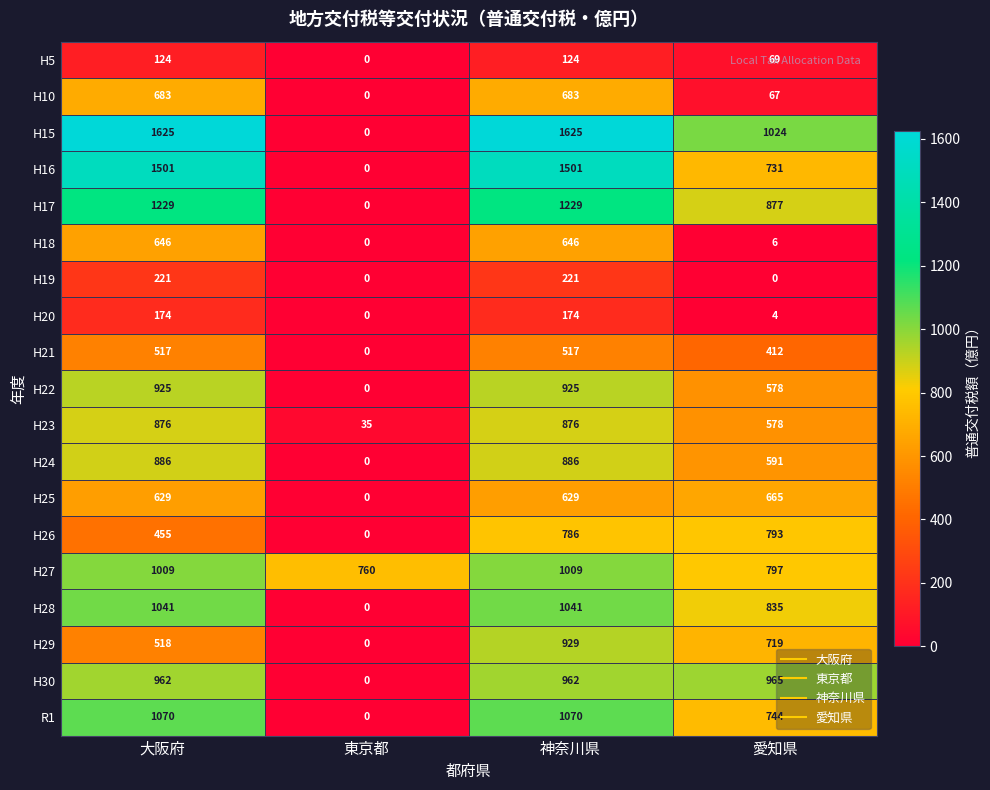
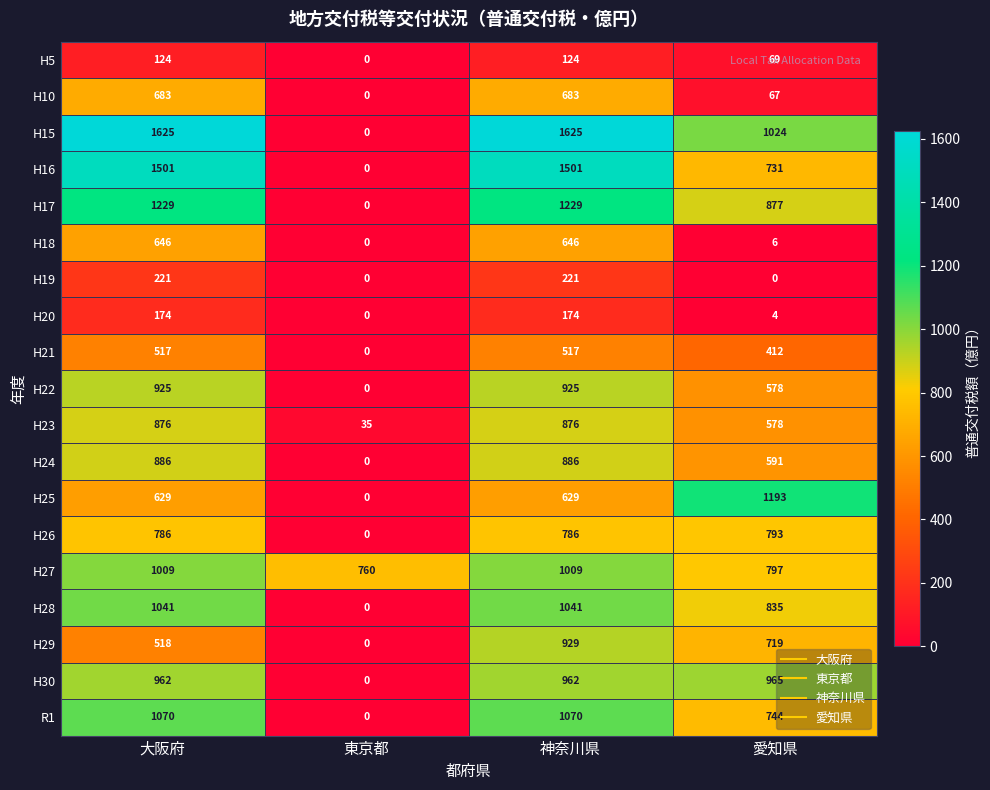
H25, 愛知県: 665 -> 1193
H26, 大阪府: 455 -> 786
